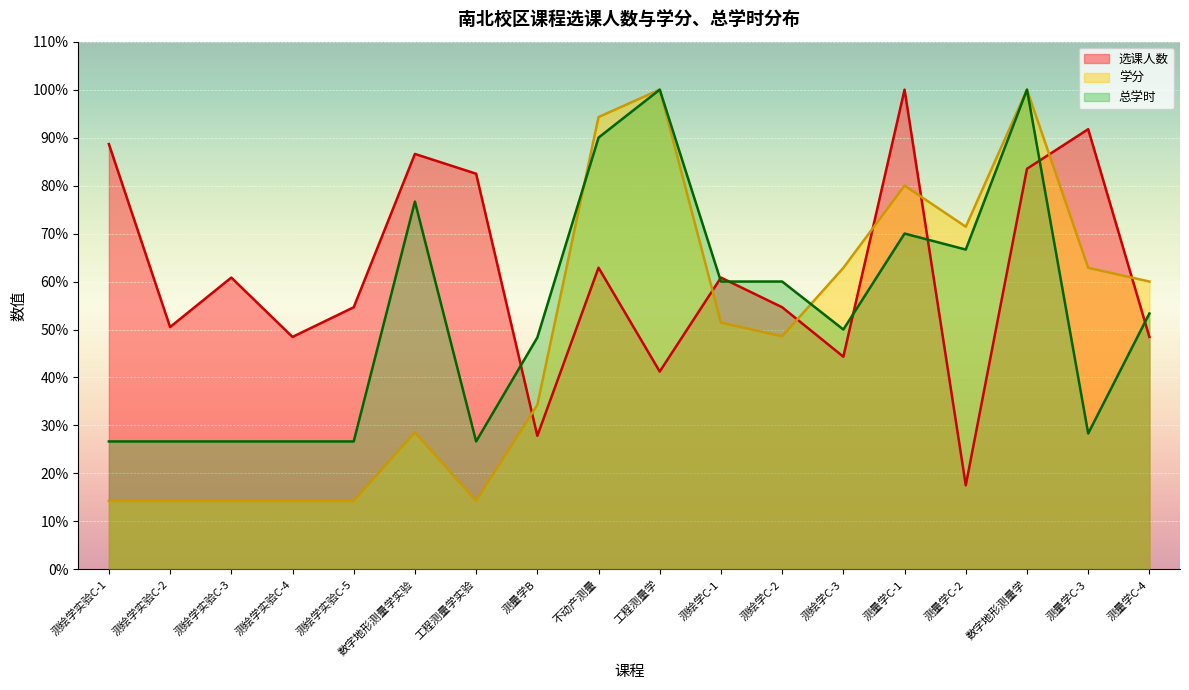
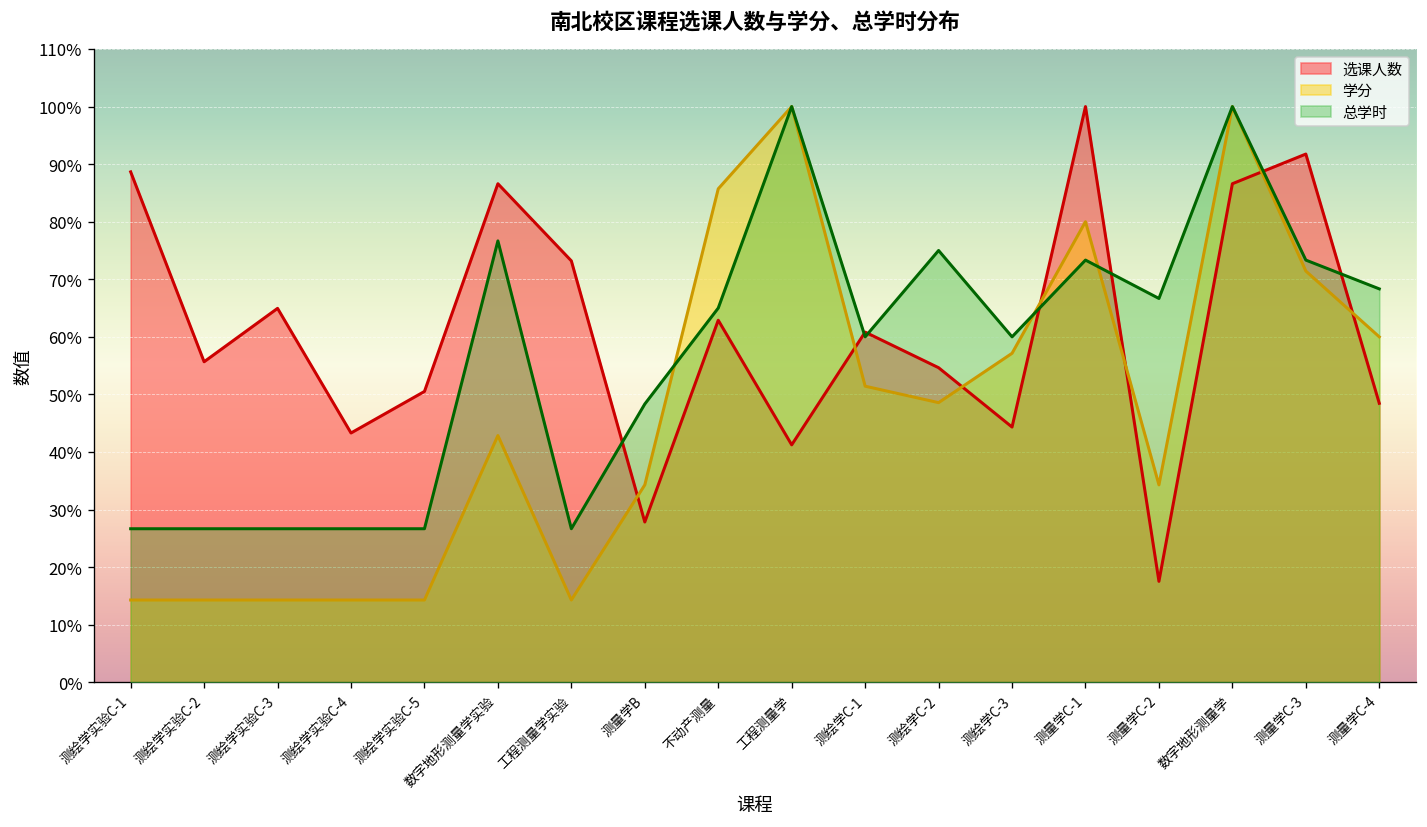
选课人数, 测绘学实验C-2: 51% -> 56%
选课人数, 测绘学实验C-3: 61% -> 65%
选课人数, 测绘学实验C-4: 48% -> 43%
选课人数, 测绘学实验C-5: 55% -> 51%
学分, 数字地形测量学实验: 29% -> 43%
选课人数, 工程测量学实验: 82% -> 73%
学分, 不动产测量: 94% -> 86%
总学时, 不动产测量: 90% -> 65%
总学时, 测绘学C-2: 60% -> 75%
学分, 测绘学C-3: 63% -> 57%
总学时, 测绘学C-3: 50% -> 60%
总学时, 测量学C-1: 70% -> 73%
学分, 测量学C-2: 71% -> 34%
选课人数, 数字地形测量学: 84% -> 87%
学分, 测量学C-3: 63% -> 71%
总学时, 测量学C-3: 28% -> 73%
总学时, 测量学C-4: 53% -> 68%
